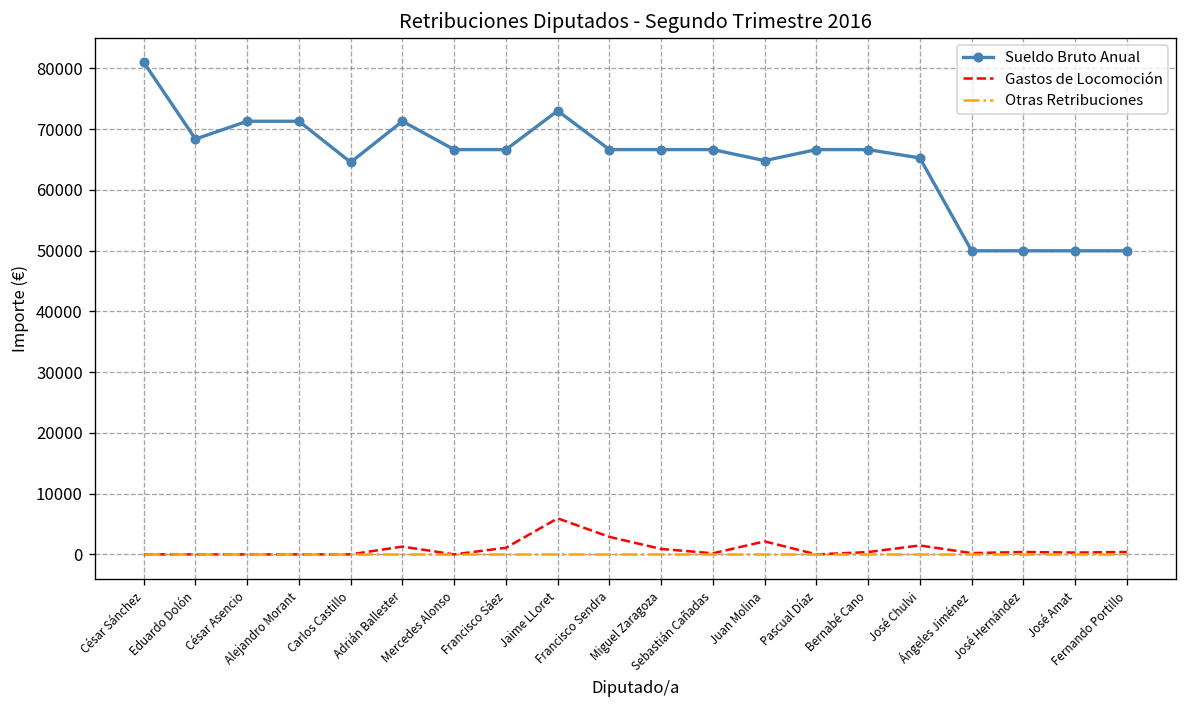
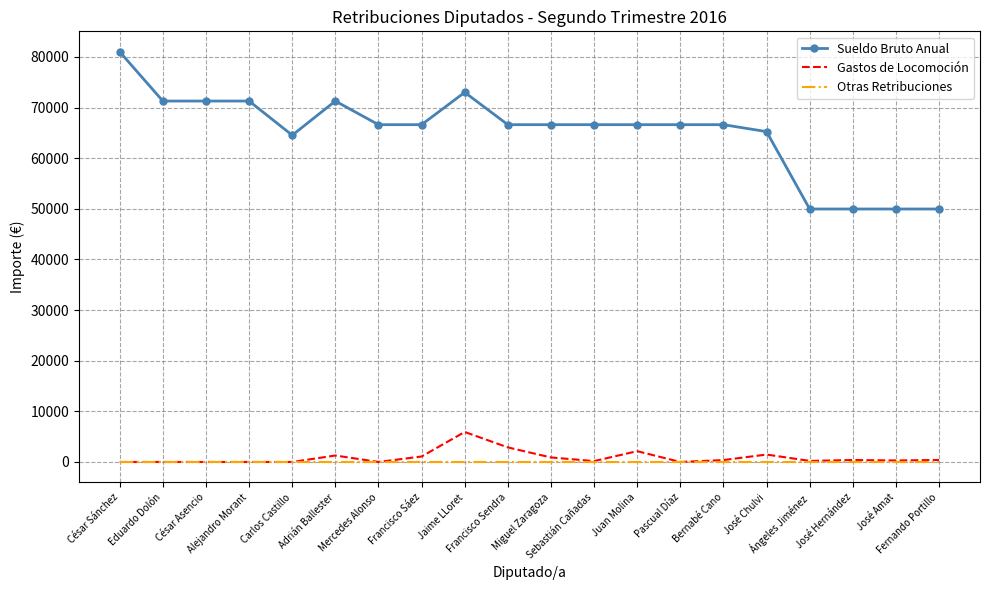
Sueldo Bruto Anual, Eduardo Dolón: 68000 -> 71000
Sueldo Bruto Anual, Juan Molina: 65000 -> 67000
